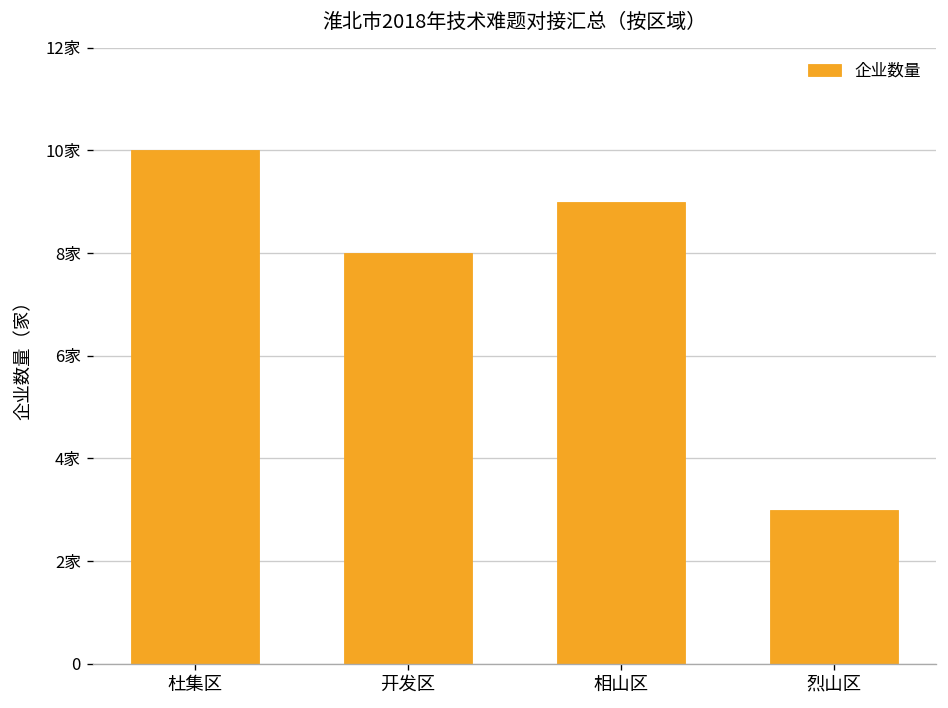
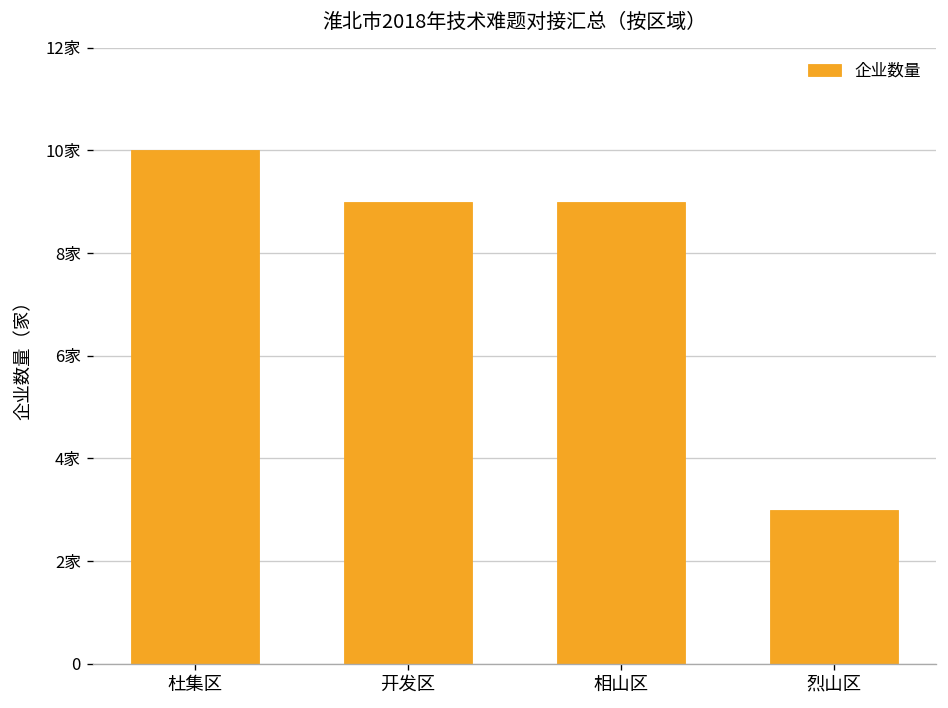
开发区: 8家 -> 9家
